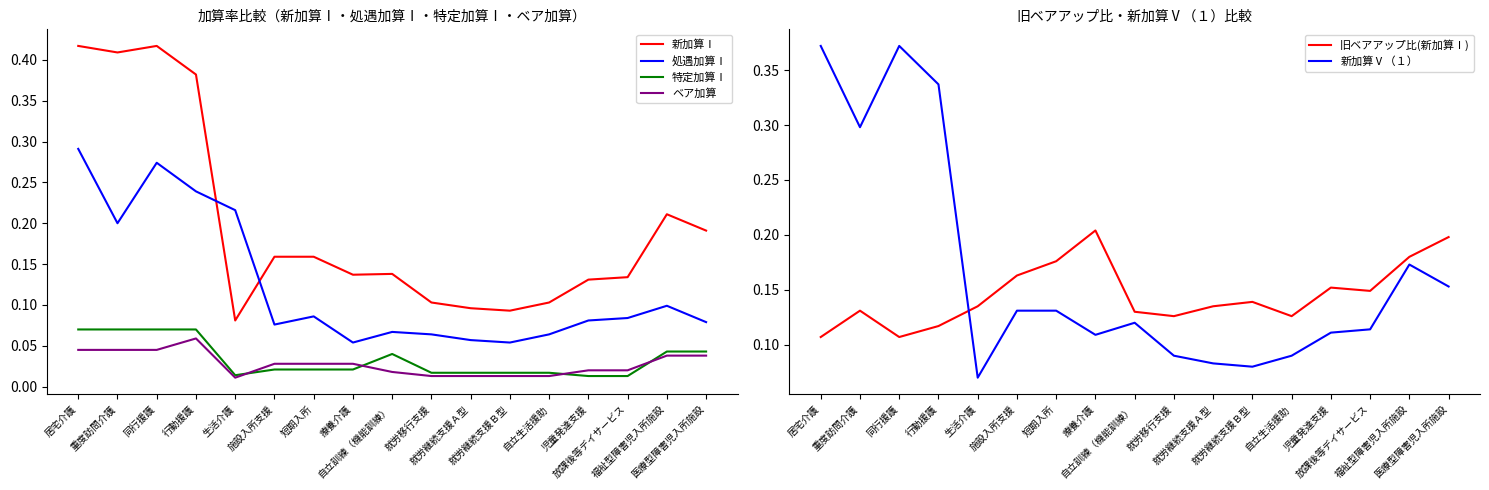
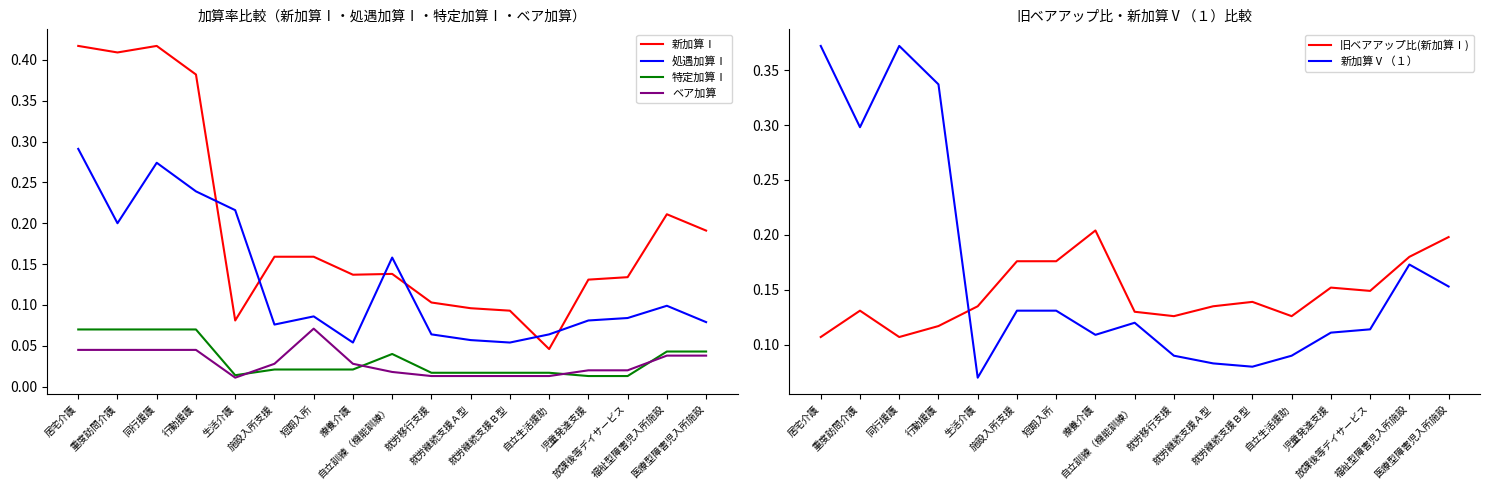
加算率比較（新加算Ⅰ・処遇加算Ⅰ・特定加算Ⅰ・ベア加算）, ベア加算, 行動援護: 0.06 -> 0.05
加算率比較（新加算Ⅰ・処遇加算Ⅰ・特定加算Ⅰ・ベア加算）, ベア加算, 短期入所: 0.03 -> 0.07
加算率比較（新加算Ⅰ・処遇加算Ⅰ・特定加算Ⅰ・ベア加算）, 処遇加算Ⅰ, 自立訓練（機能訓練）: 0.07 -> 0.16
加算率比較（新加算Ⅰ・処遇加算Ⅰ・特定加算Ⅰ・ベア加算）, 新加算Ⅰ, 自立生活援助: 0.10 -> 0.05
旧ベアアップ比・新加算Ⅴ（１）比較, 旧ベアアップ比(新加算Ⅰ), 施設入所支援: 0.163 -> 0.176
